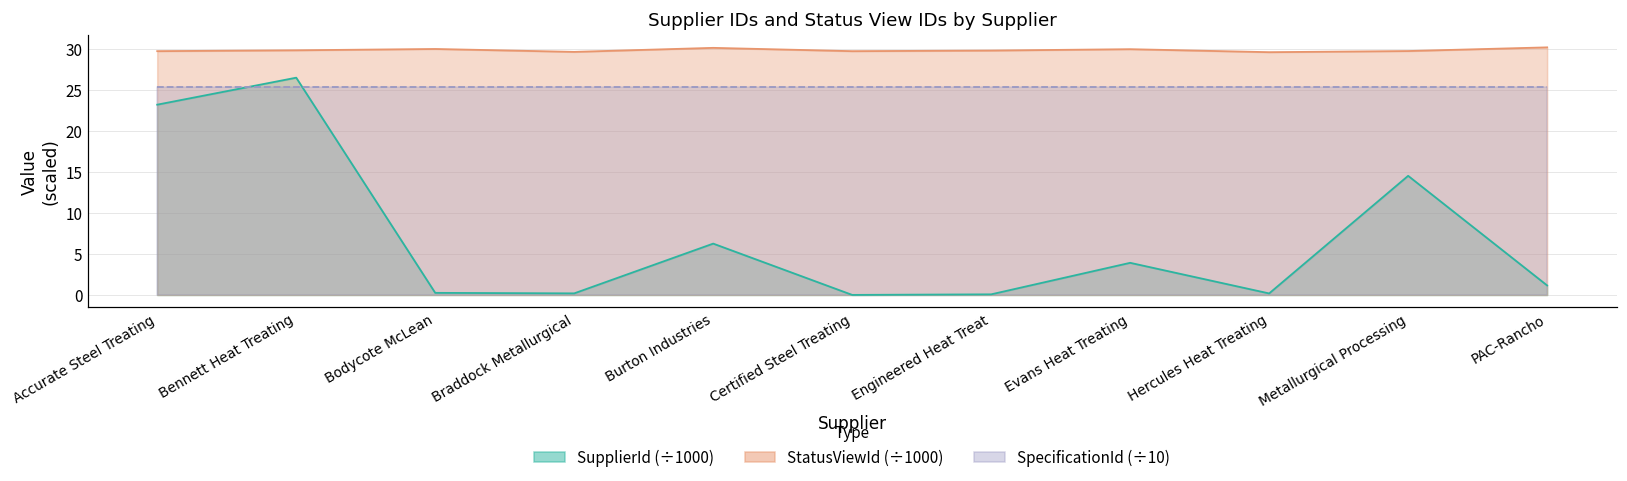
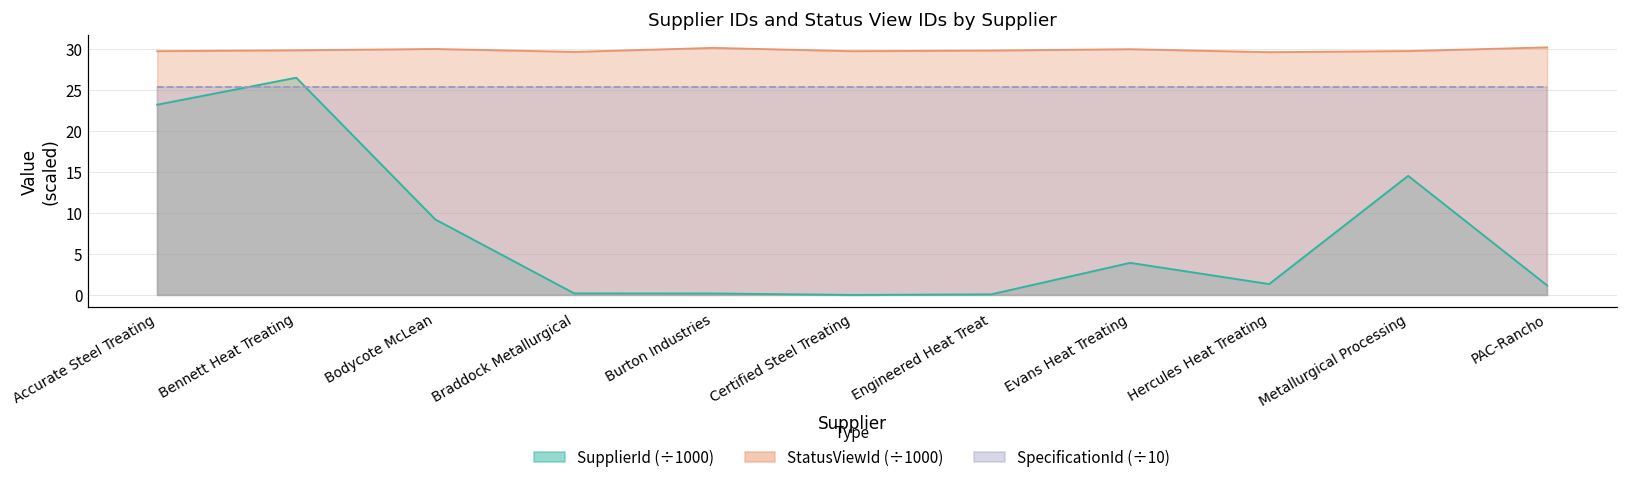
SupplierId (÷1000), Bodycote McLean: 0 -> 9
SupplierId (÷1000), Burton Industries: 6 -> 0
SupplierId (÷1000), Hercules Heat Treating: 0 -> 1
